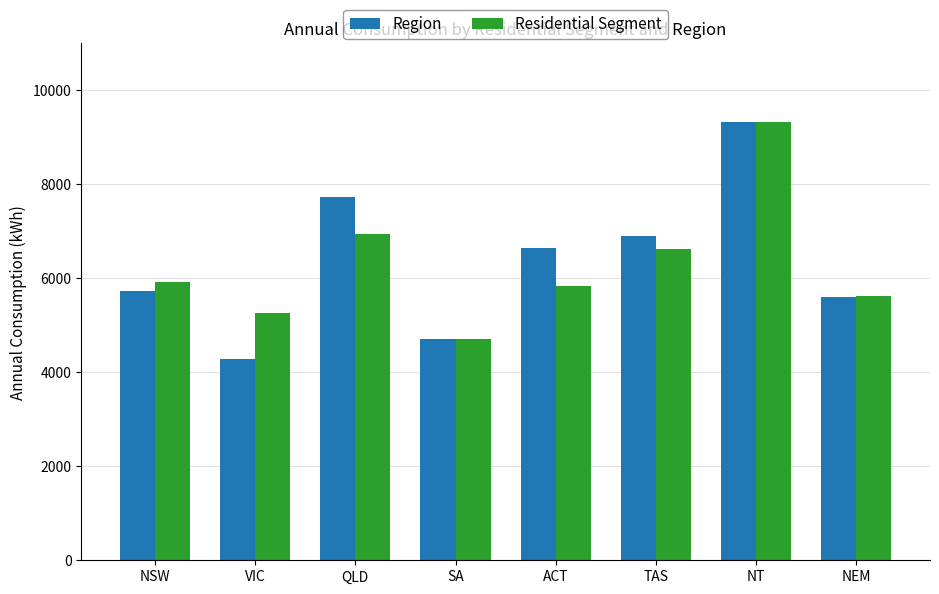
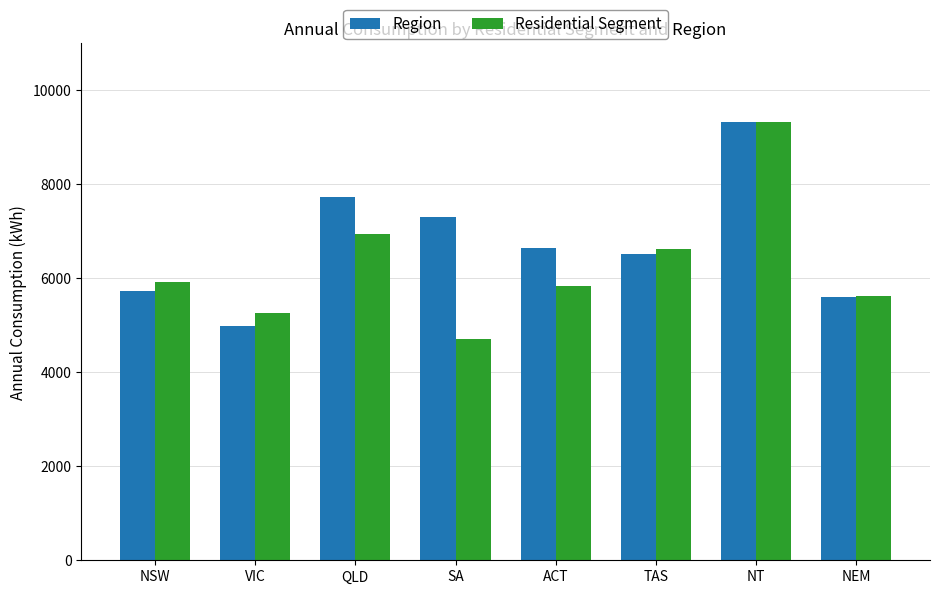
Region, VIC: 4300 -> 5000
Region, SA: 4700 -> 7300
Region, TAS: 6900 -> 6500
